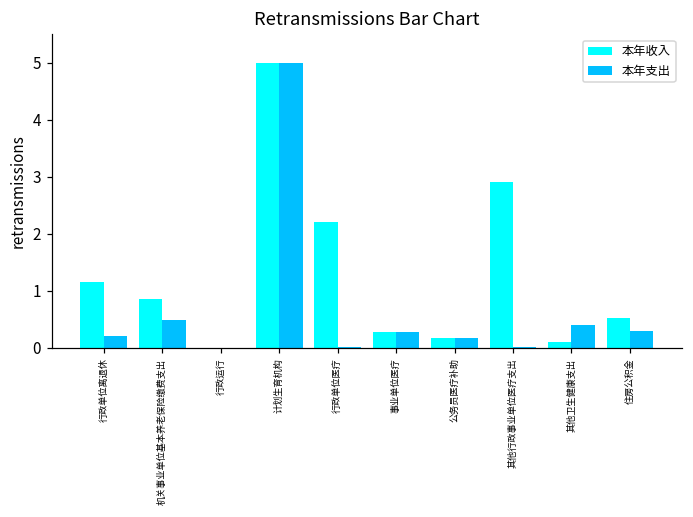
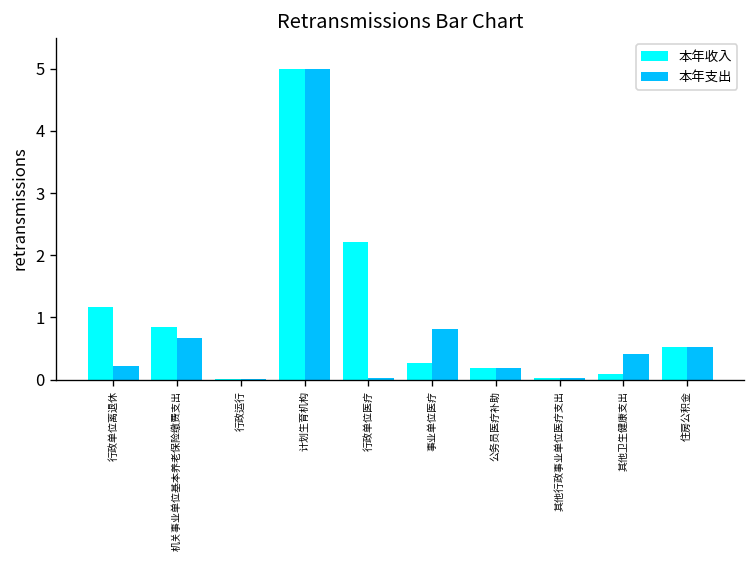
本年支出, 机关事业单位基本养老保险缴费支出: 0.5 -> 0.7
本年支出, 事业单位医疗: 0.3 -> 0.8
本年收入, 其他行政事业单位医疗支出: 2.9 -> 0.0
本年支出, 住房公积金: 0.3 -> 0.5
